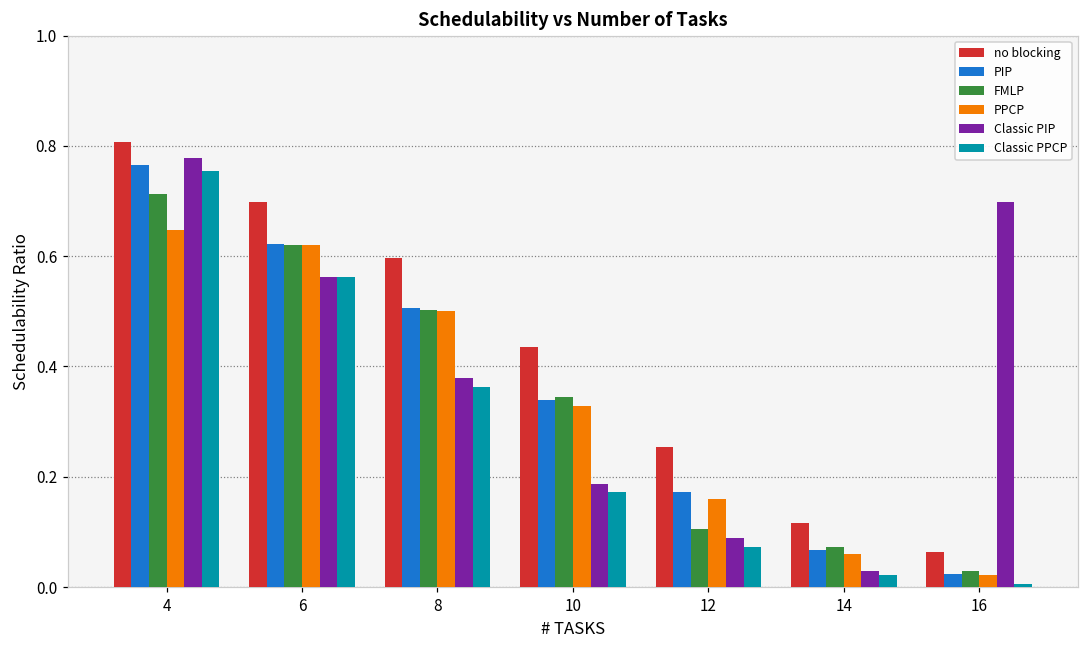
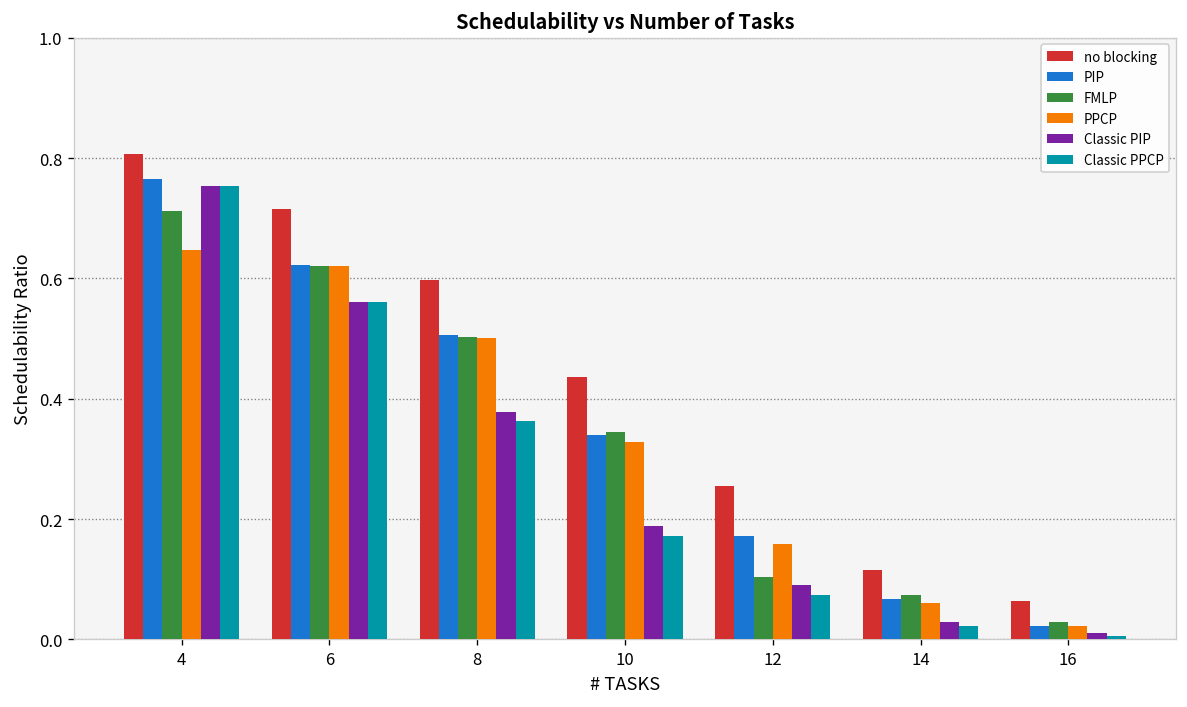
Classic PIP, 4: 0.78 -> 0.75
no blocking, 6: 0.70 -> 0.72
Classic PIP, 16: 0.70 -> 0.01
